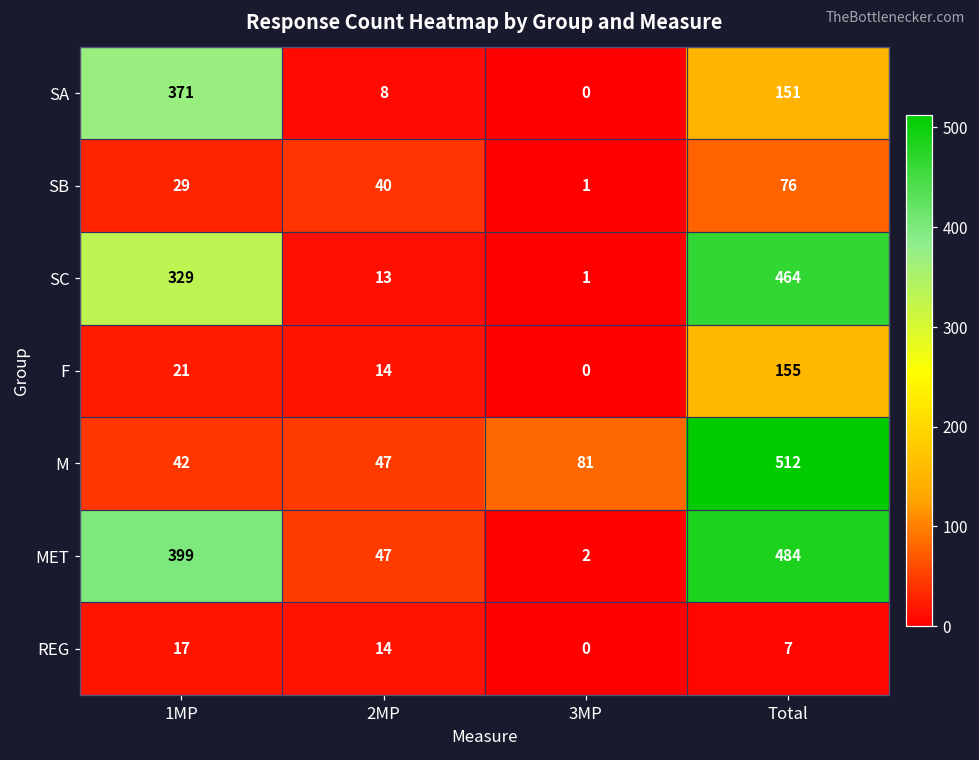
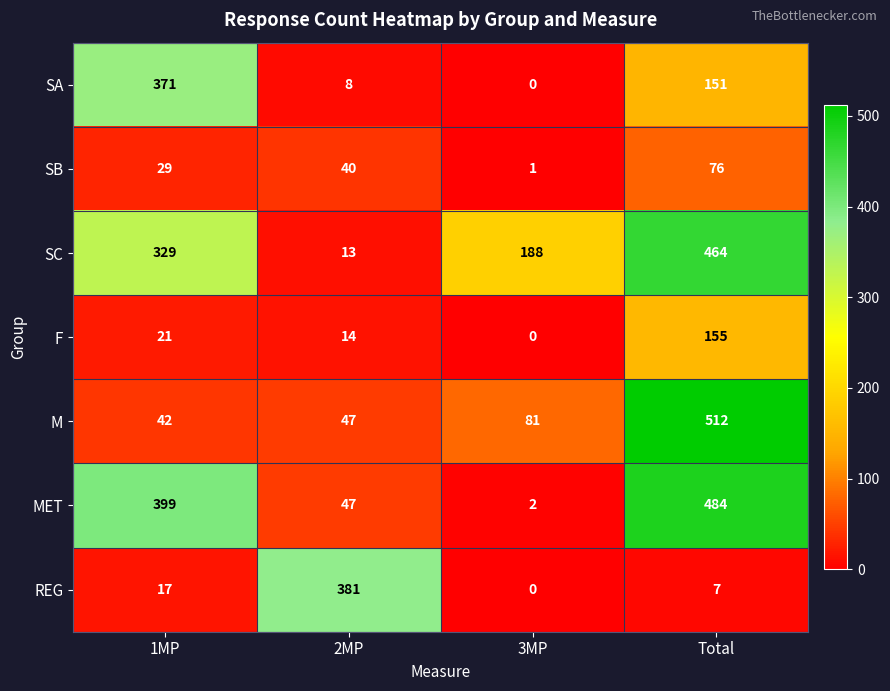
SC, 3MP: 1 -> 188
REG, 2MP: 14 -> 381
